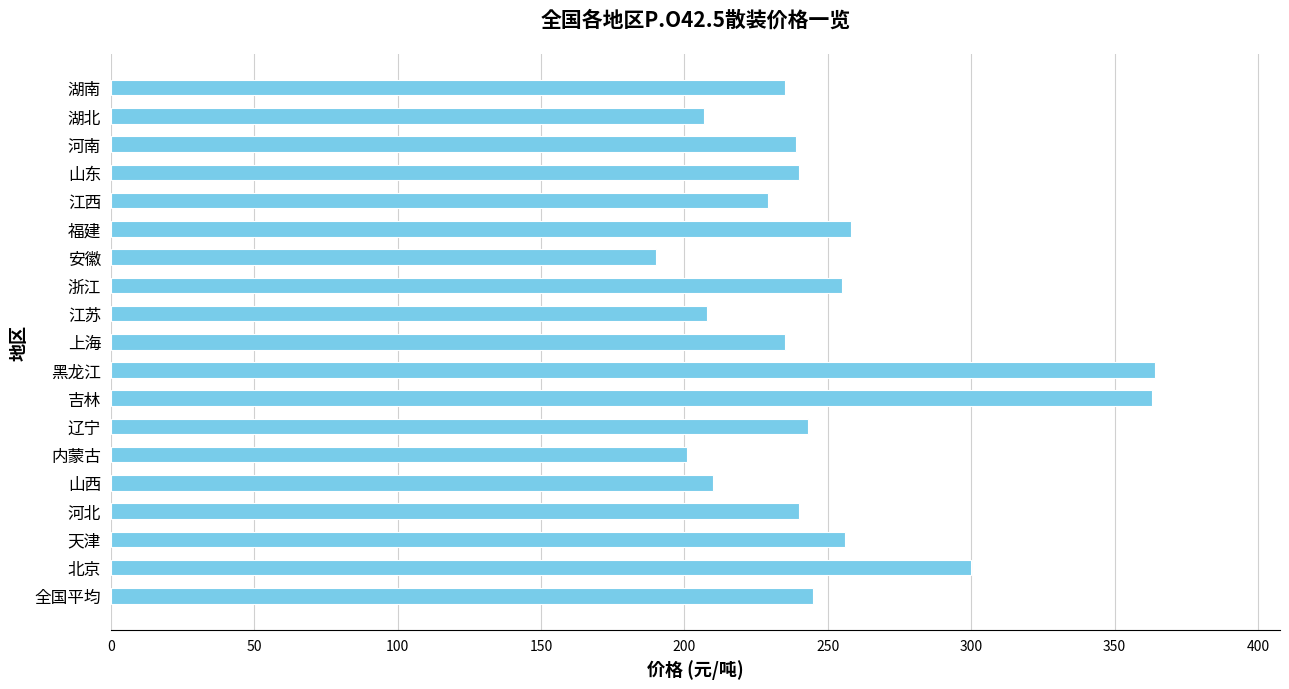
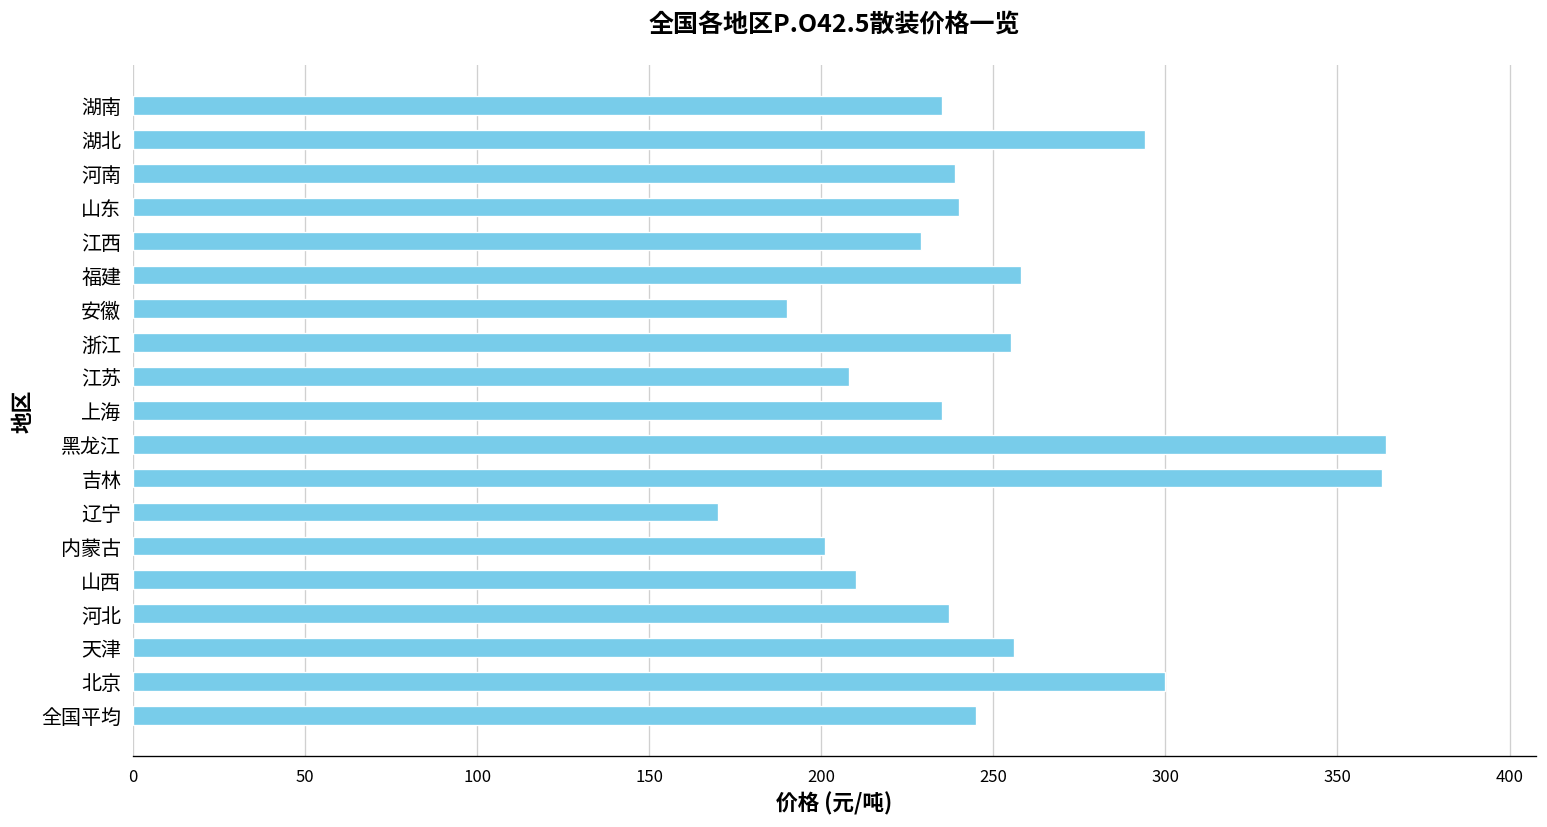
湖北: 207 -> 294
辽宁: 243 -> 170
河北: 240 -> 237
